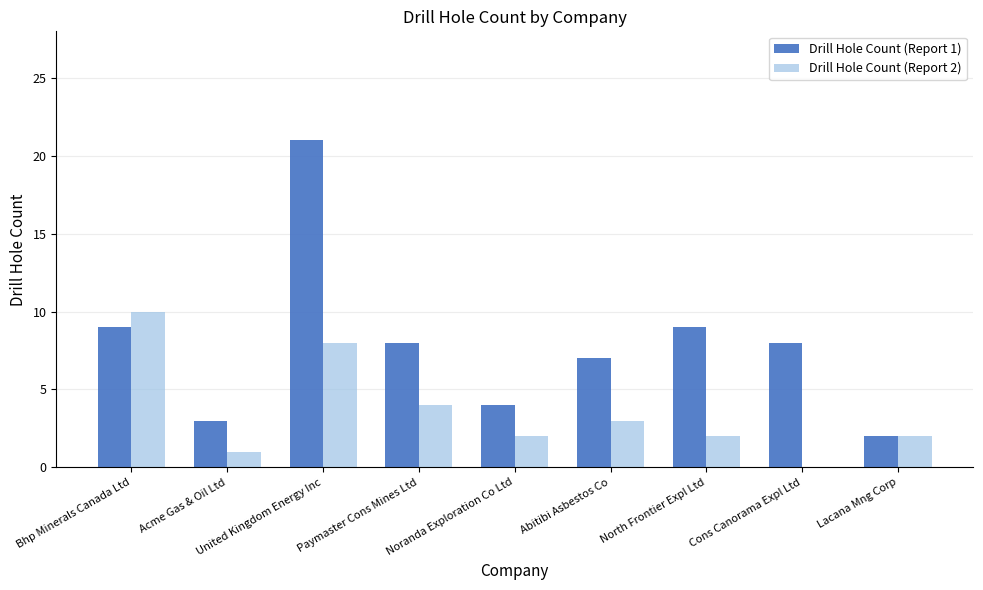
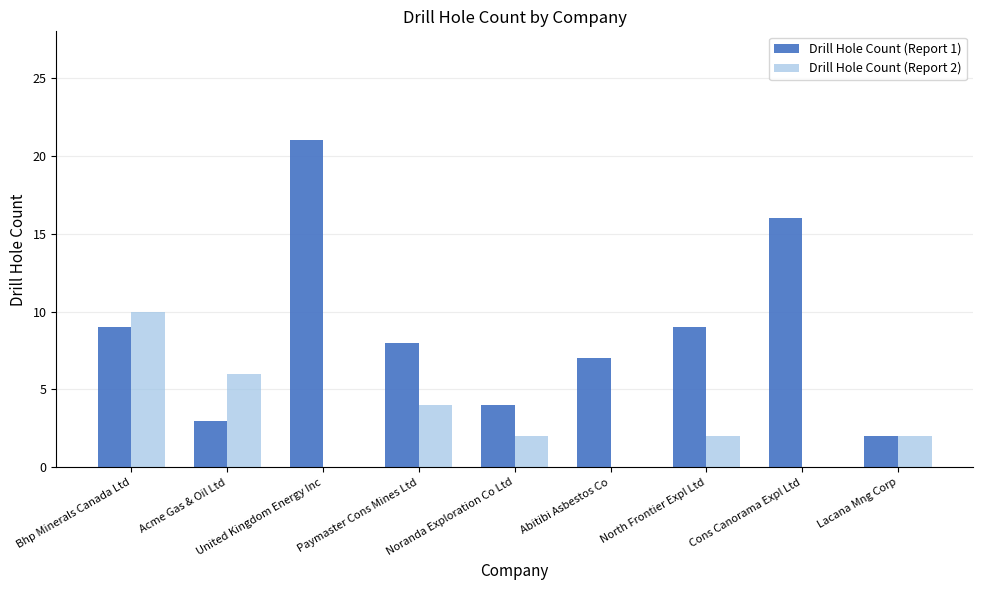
Drill Hole Count (Report 2), Acme Gas & Oil Ltd: 1 -> 6
Drill Hole Count (Report 2), United Kingdom Energy Inc: 8 -> 0
Drill Hole Count (Report 2), Abitibi Asbestos Co: 3 -> 0
Drill Hole Count (Report 1), Cons Canorama Expl Ltd: 8 -> 16
